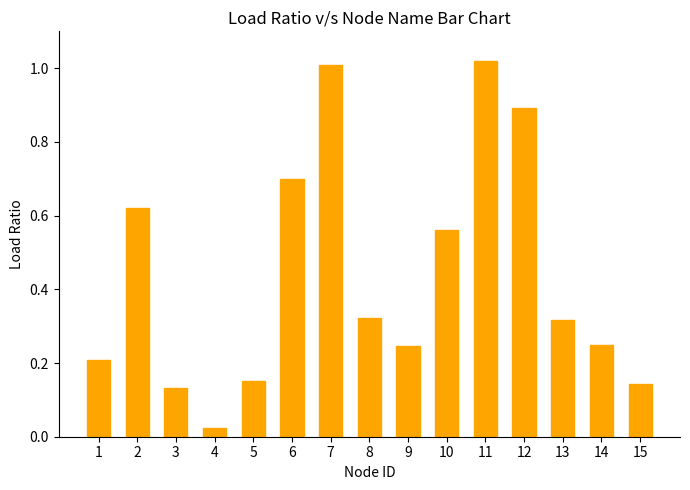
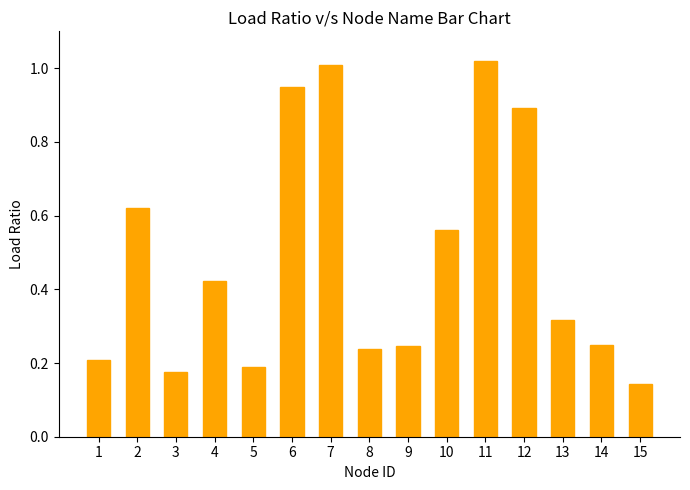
3: 0.13 -> 0.18
4: 0.02 -> 0.42
5: 0.15 -> 0.19
6: 0.70 -> 0.95
8: 0.32 -> 0.24
